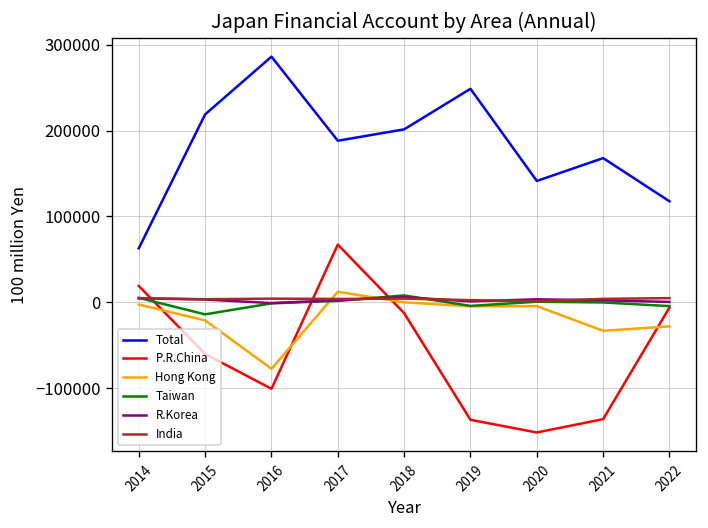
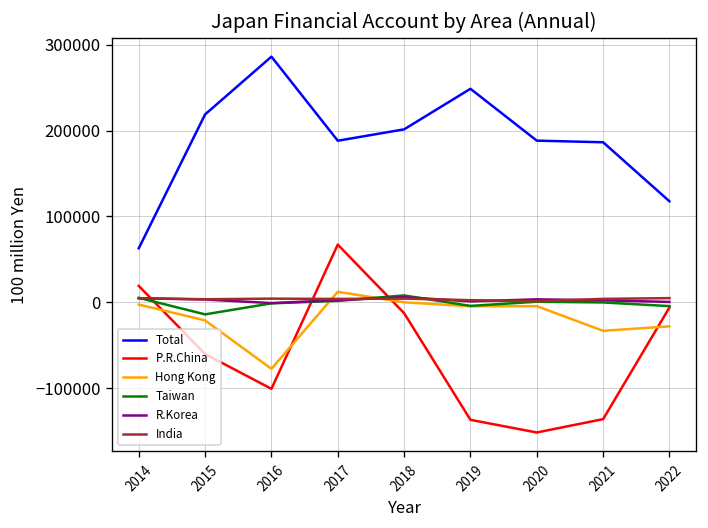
Total, 2020: 140000 -> 190000
Total, 2021: 170000 -> 190000
